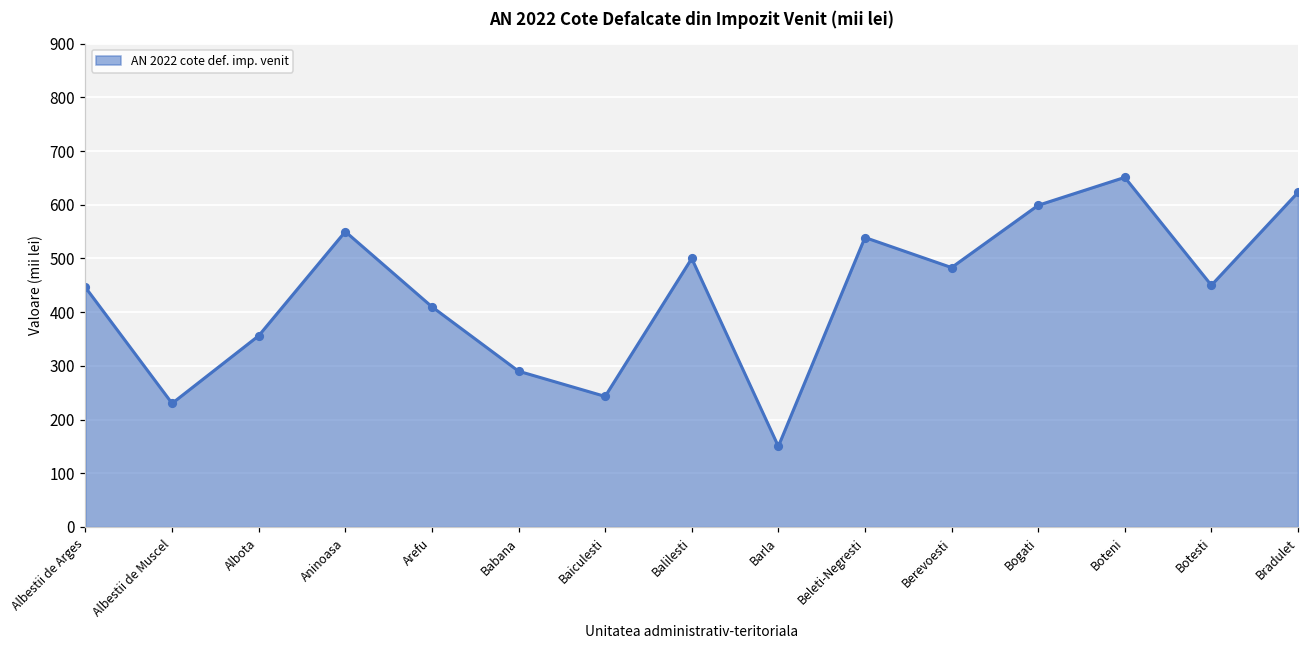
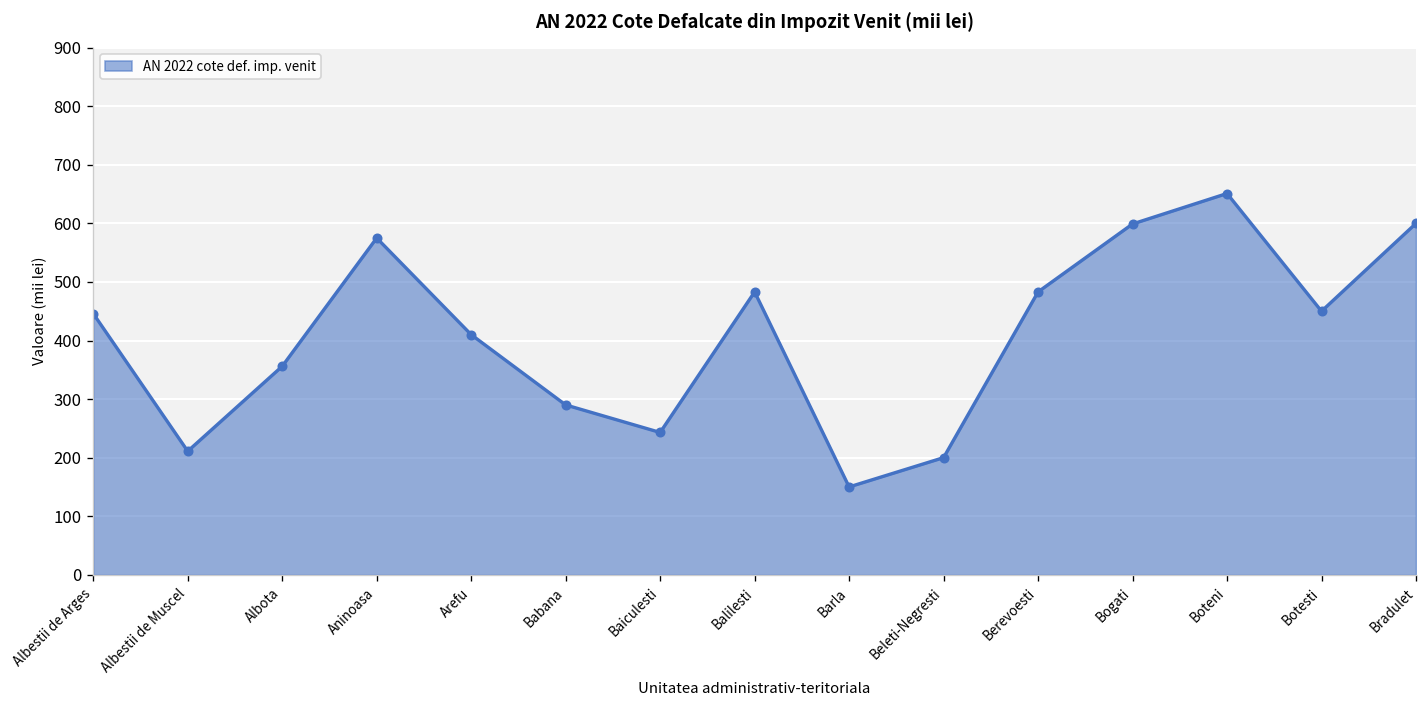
Albestii de Muscel: 230 -> 210
Aninoasa: 550 -> 580
Balilesti: 500 -> 480
Beleti-Negresti: 540 -> 200
Bradulet: 620 -> 600
